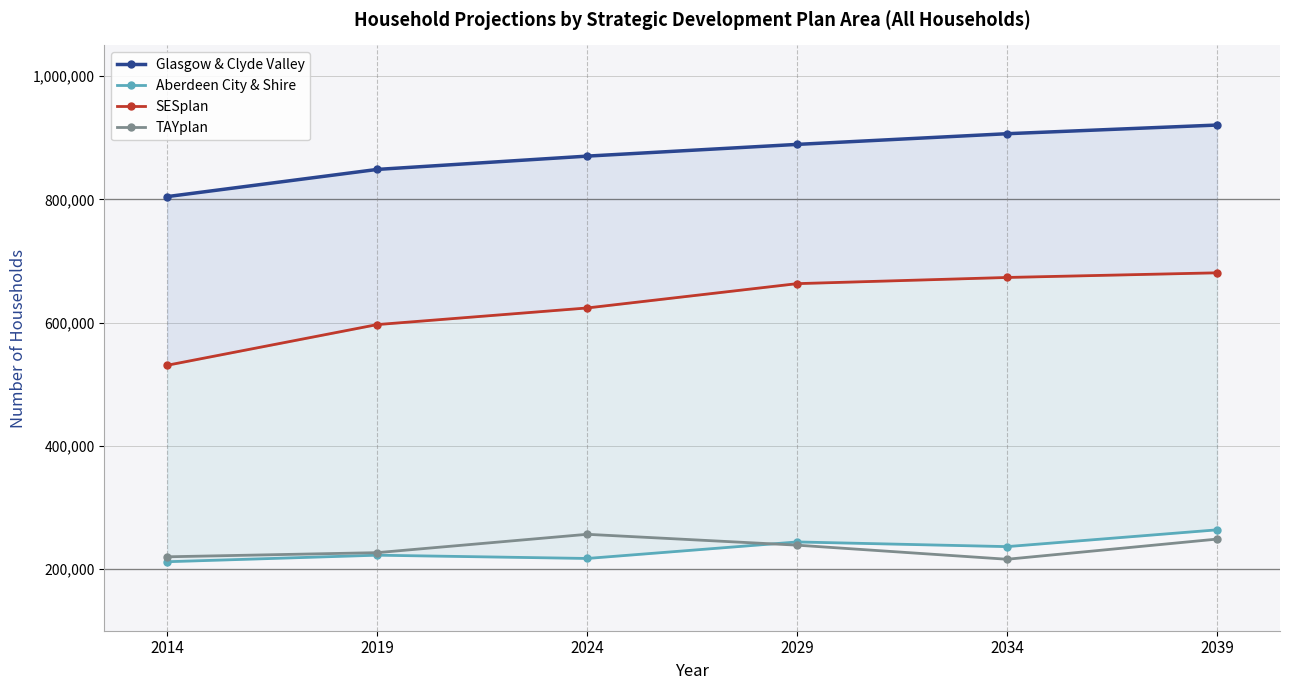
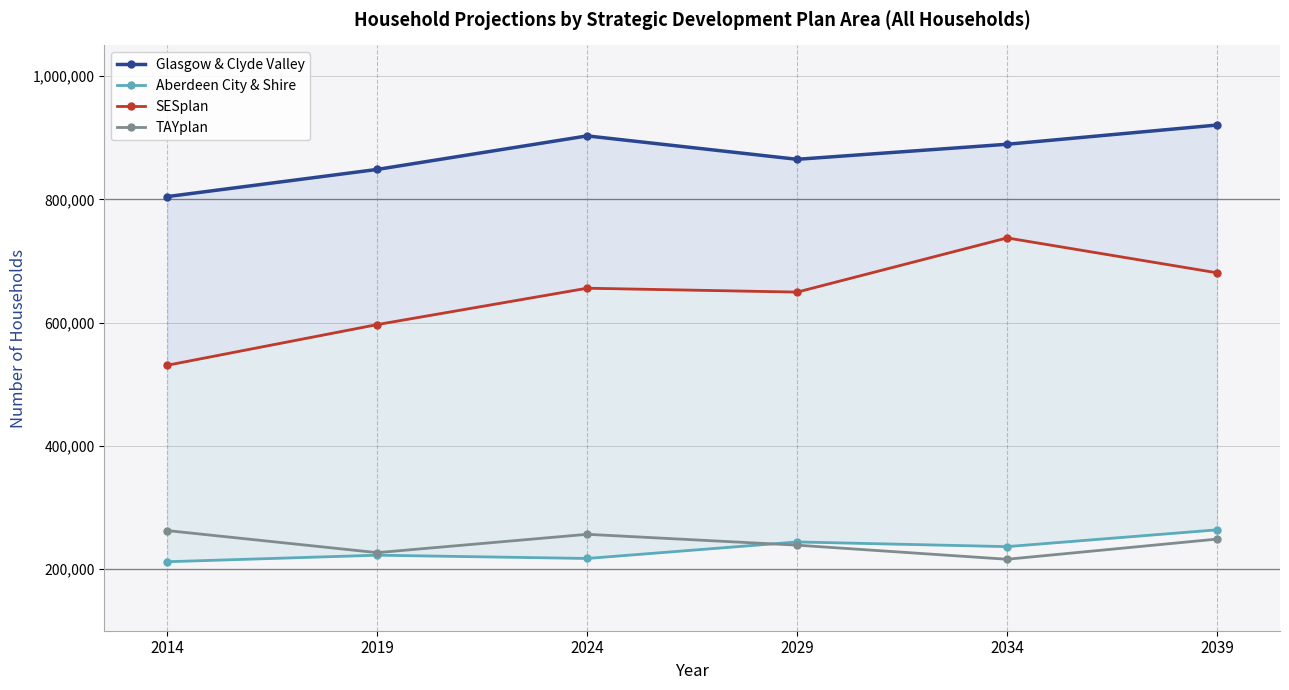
TAYplan, 2014: 220,000 -> 260,000
Glasgow & Clyde Valley, 2024: 870,000 -> 900,000
SESplan, 2024: 620,000 -> 660,000
Glasgow & Clyde Valley, 2029: 890,000 -> 870,000
SESplan, 2029: 660,000 -> 650,000
Glasgow & Clyde Valley, 2034: 910,000 -> 890,000
SESplan, 2034: 670,000 -> 740,000
